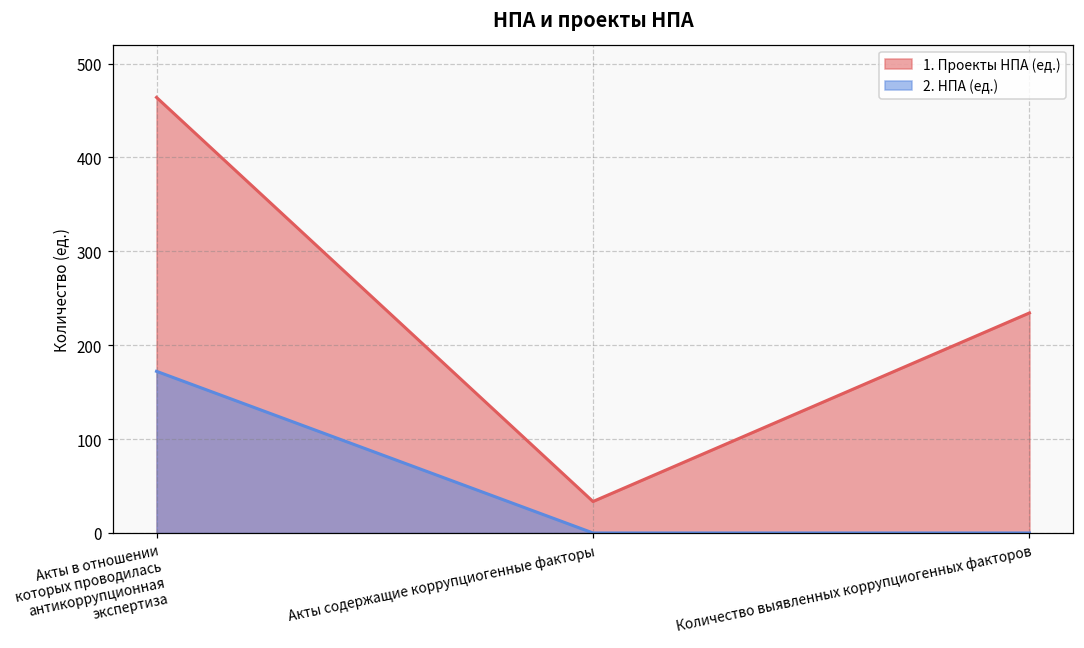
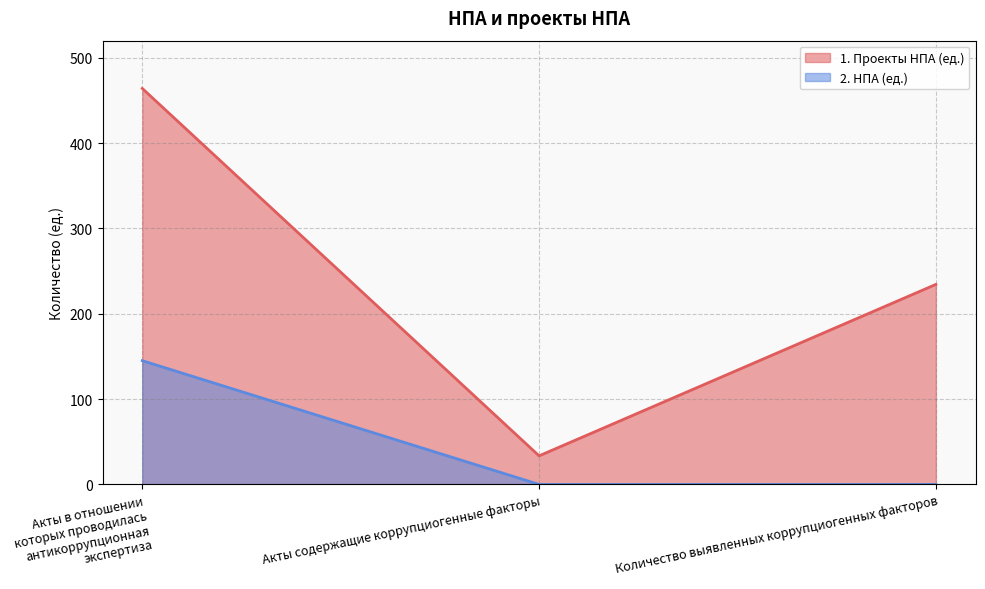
2. НПА (ед.), Акты в отношении которых проводилась антикоррупционная экспертиза: 170 -> 150
